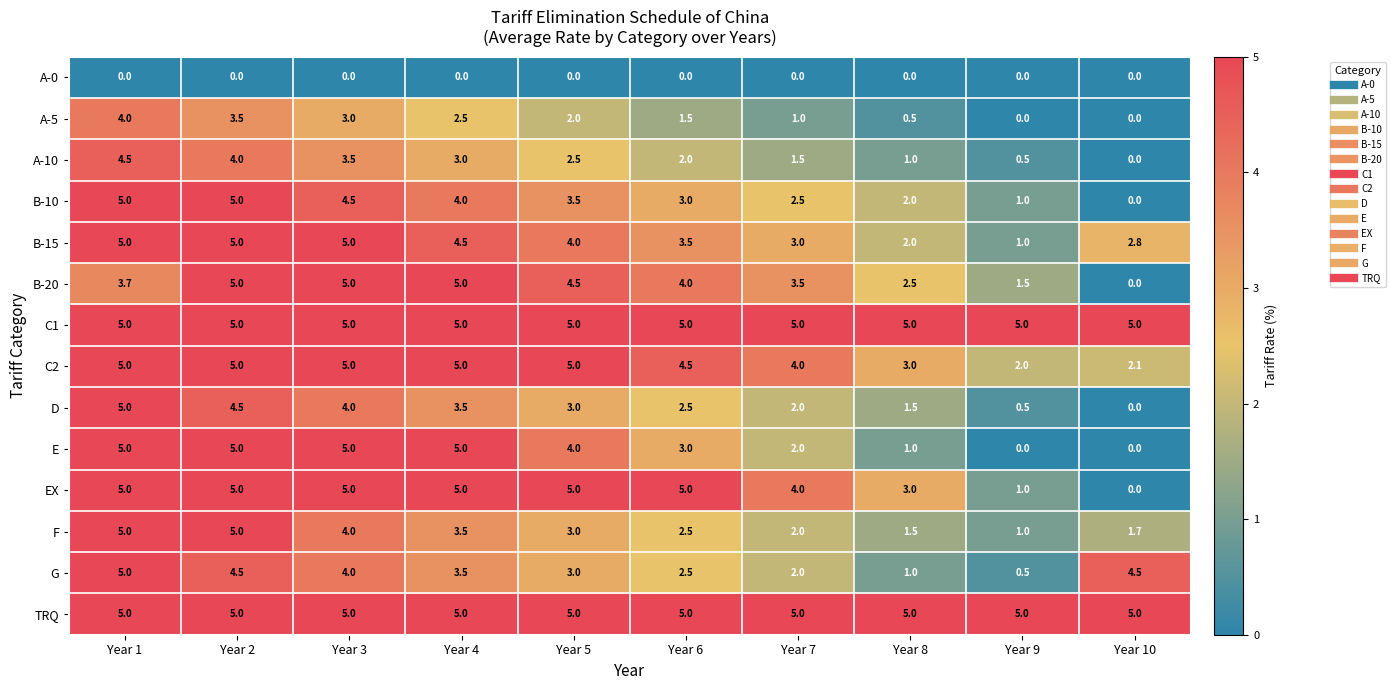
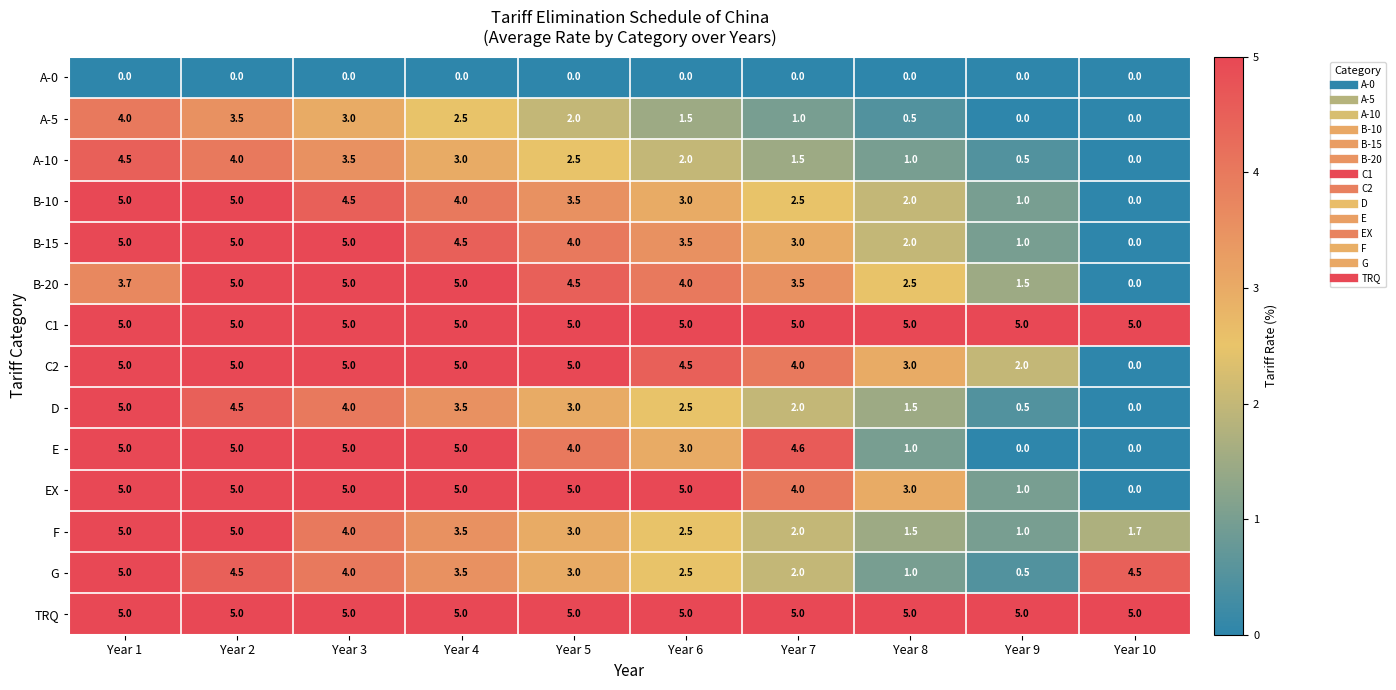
B-15, Year 10: 2.8 -> 0.0
C2, Year 10: 2.1 -> 0.0
E, Year 7: 2.0 -> 4.6
